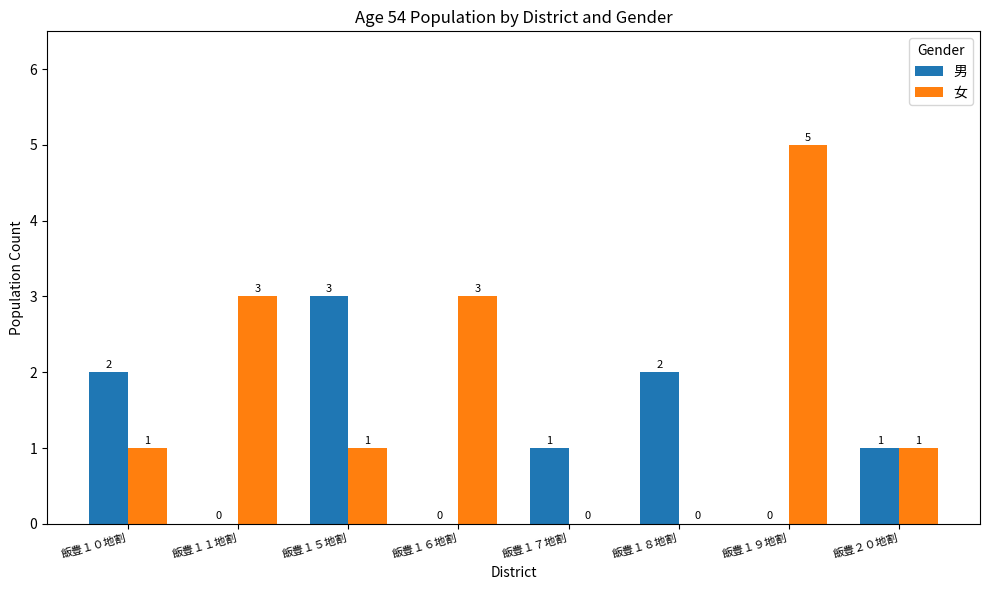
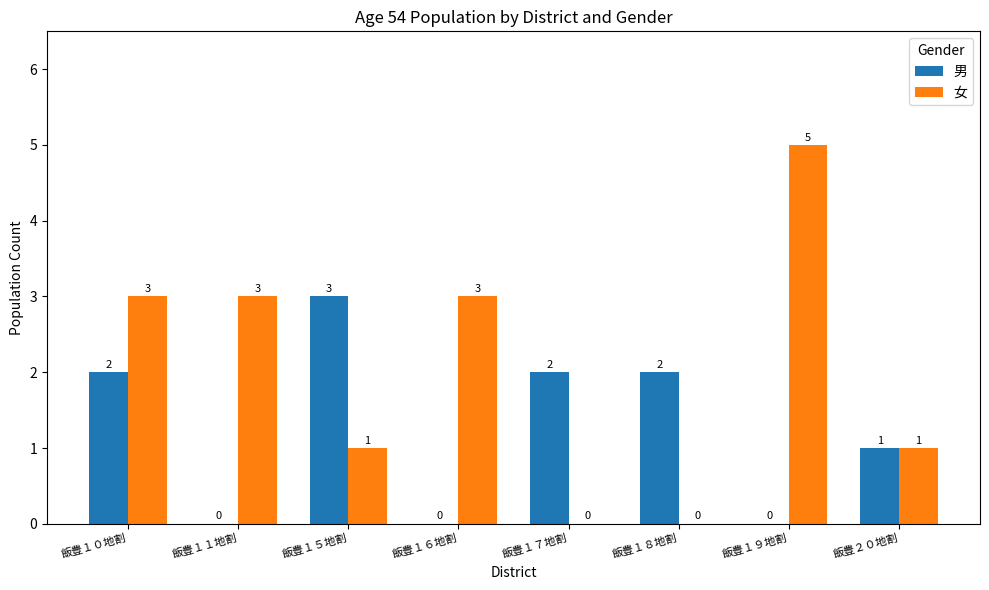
女, 飯豊１０地割: 1 -> 3
男, 飯豊１７地割: 1 -> 2
